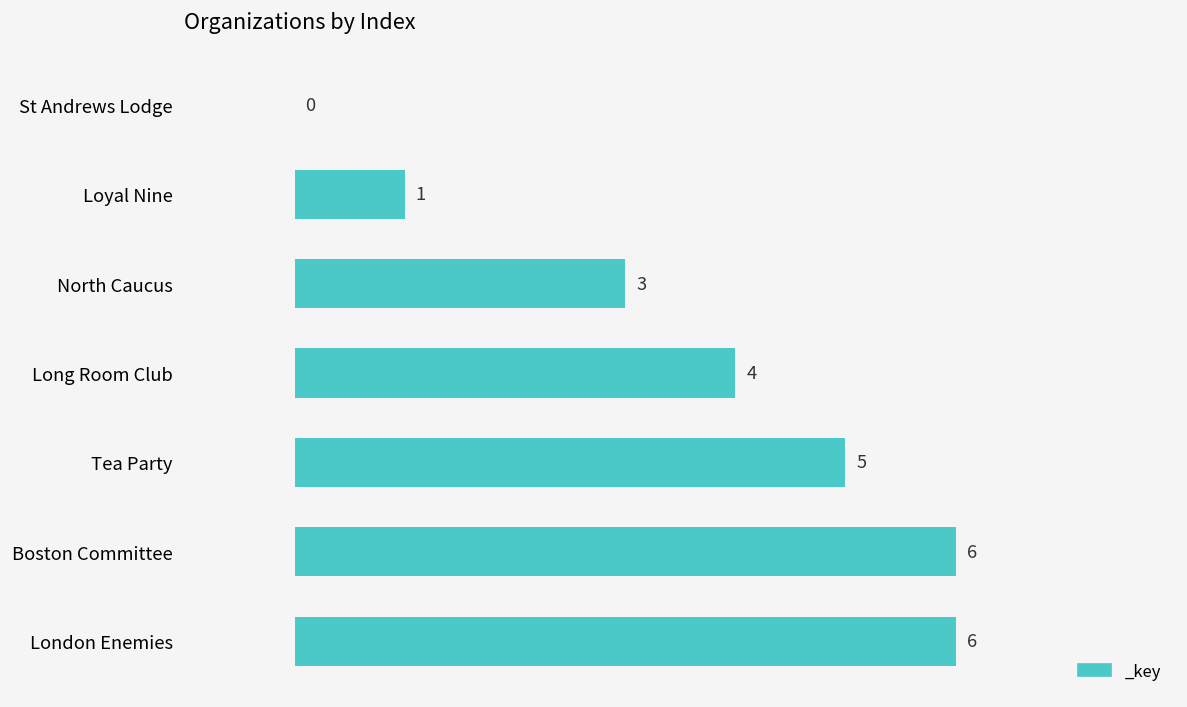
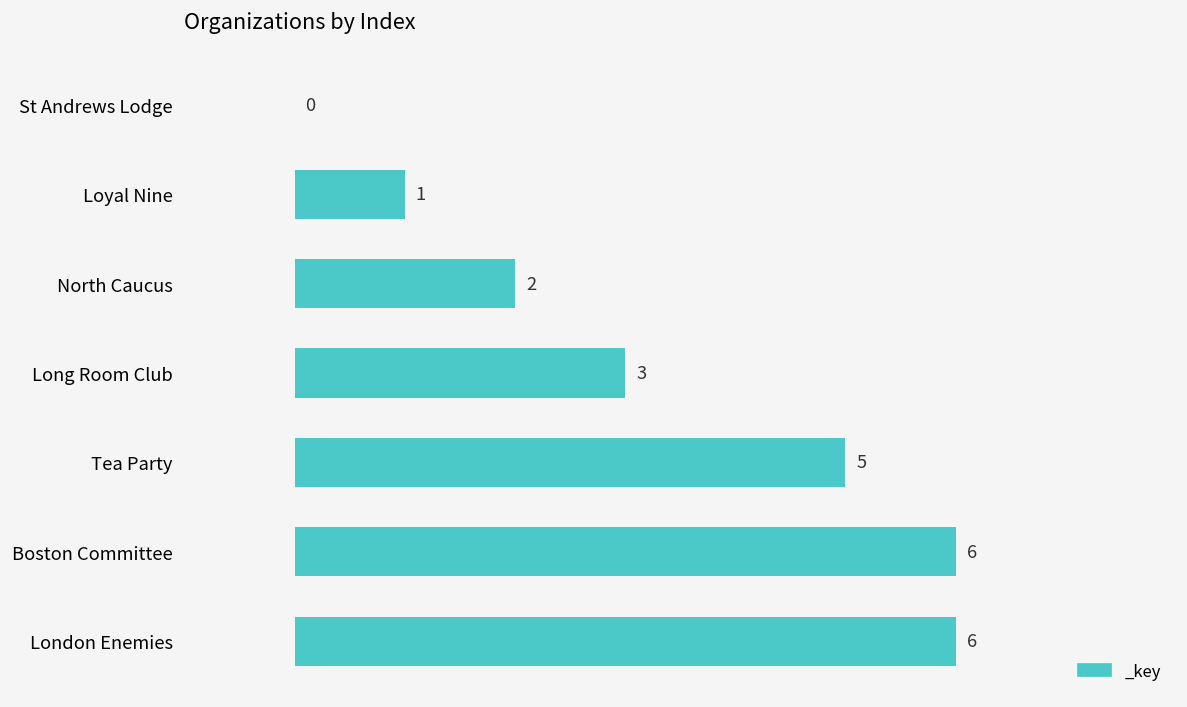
North Caucus: 3 -> 2
Long Room Club: 4 -> 3
